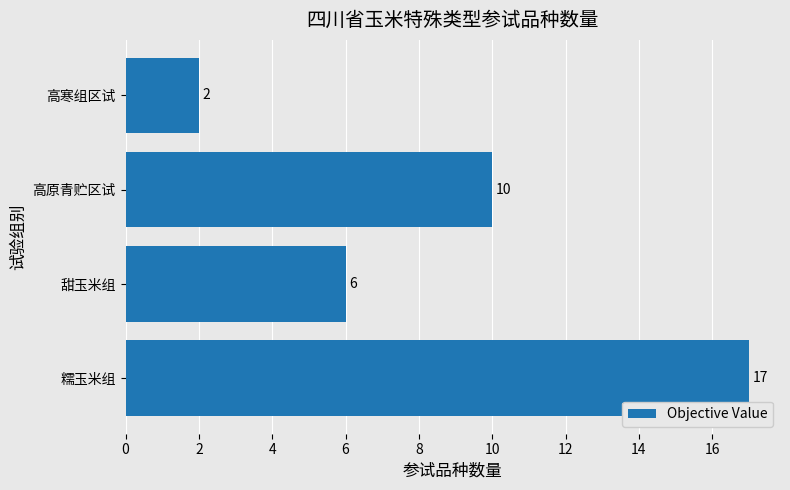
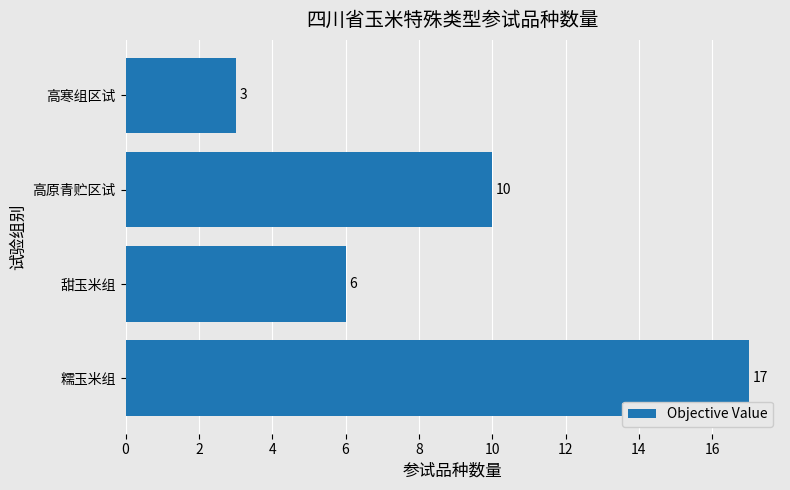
高寒组区试: 2 -> 3
